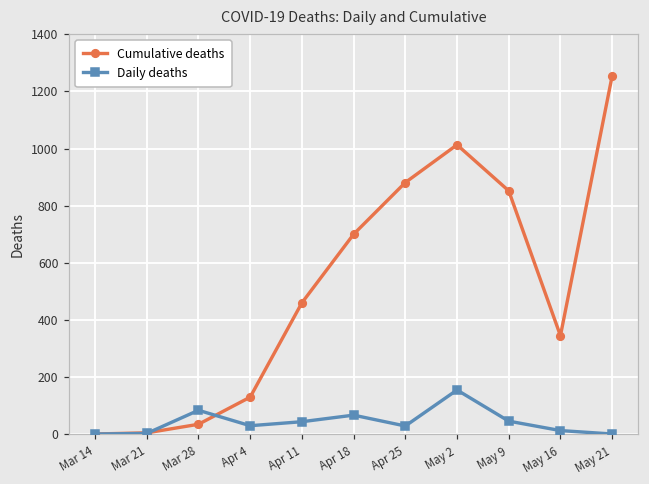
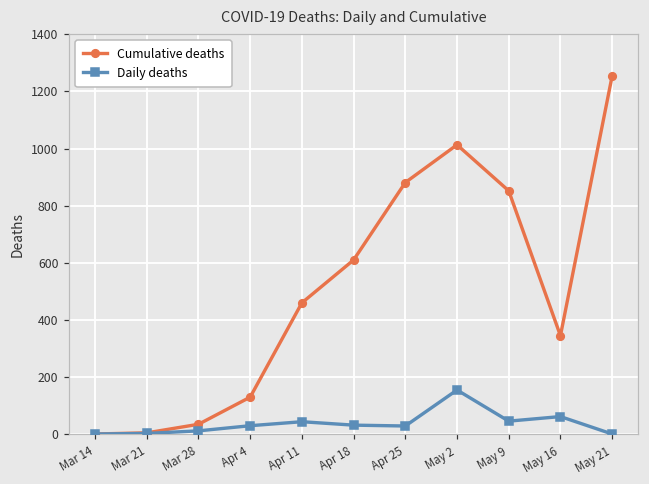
Daily deaths, Mar 28: 80 -> 10
Cumulative deaths, Apr 18: 700 -> 610
Daily deaths, Apr 18: 70 -> 30
Daily deaths, May 16: 10 -> 60
